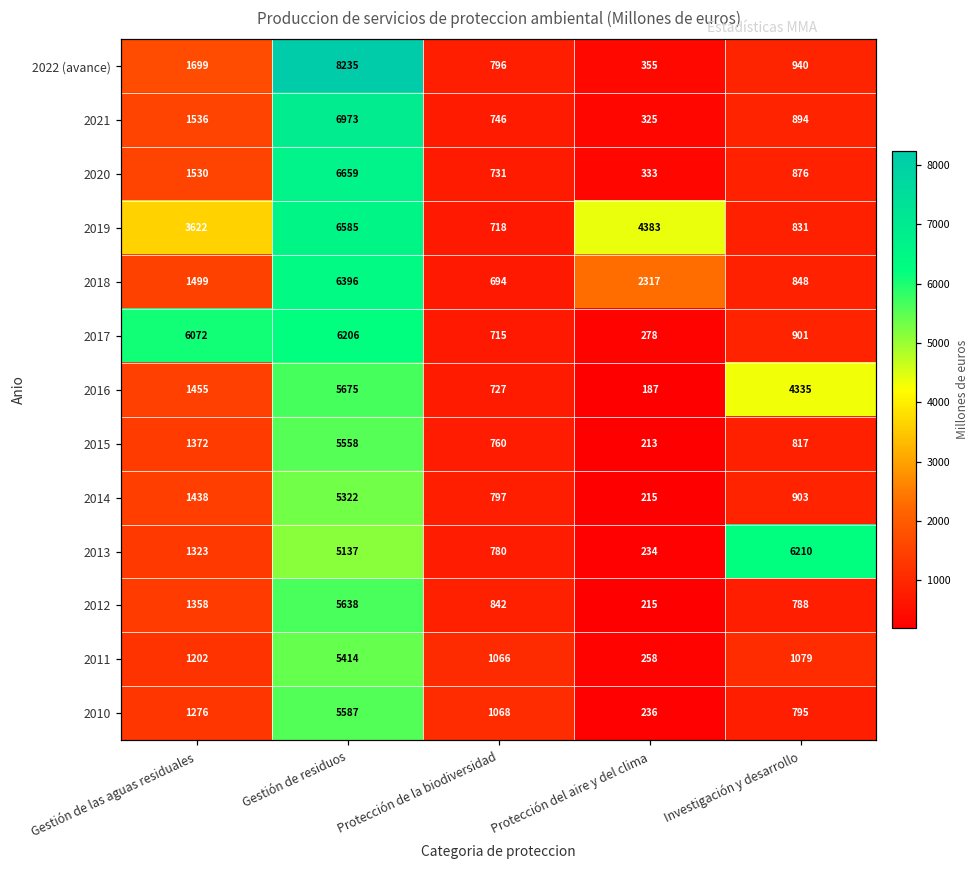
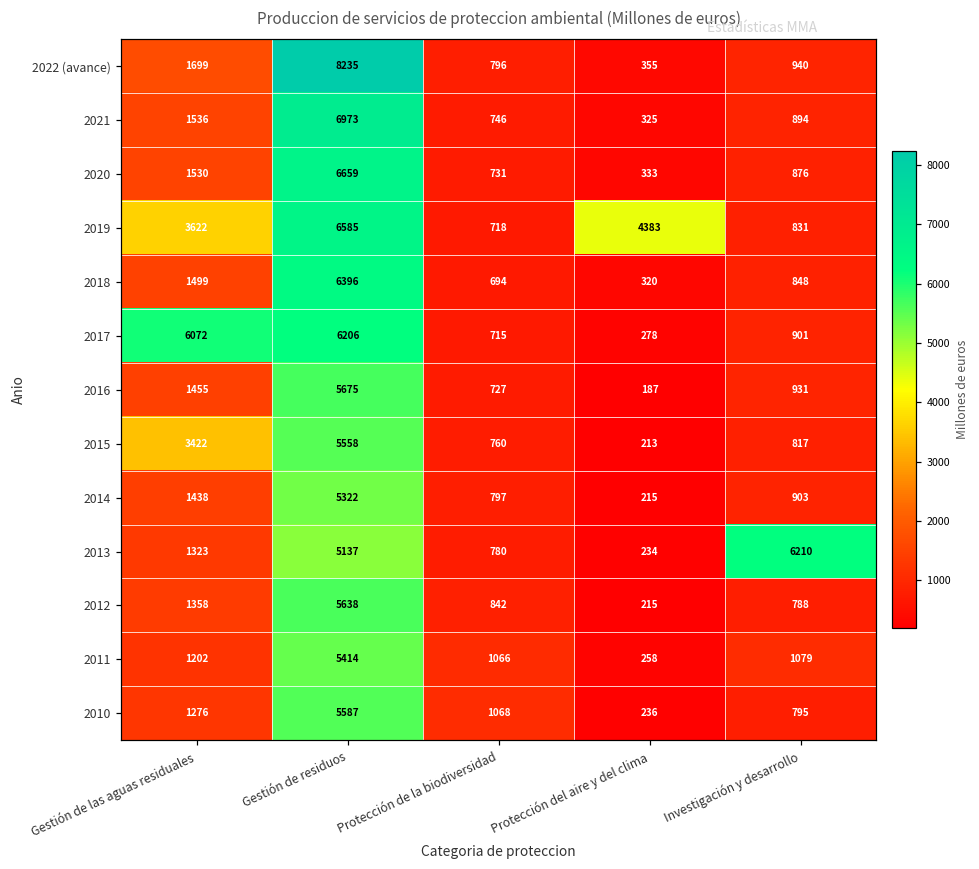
2018, Protección del aire y del clima: 2317 -> 320
2016, Investigación y desarrollo: 4335 -> 931
2015, Gestión de las aguas residuales: 1372 -> 3422
